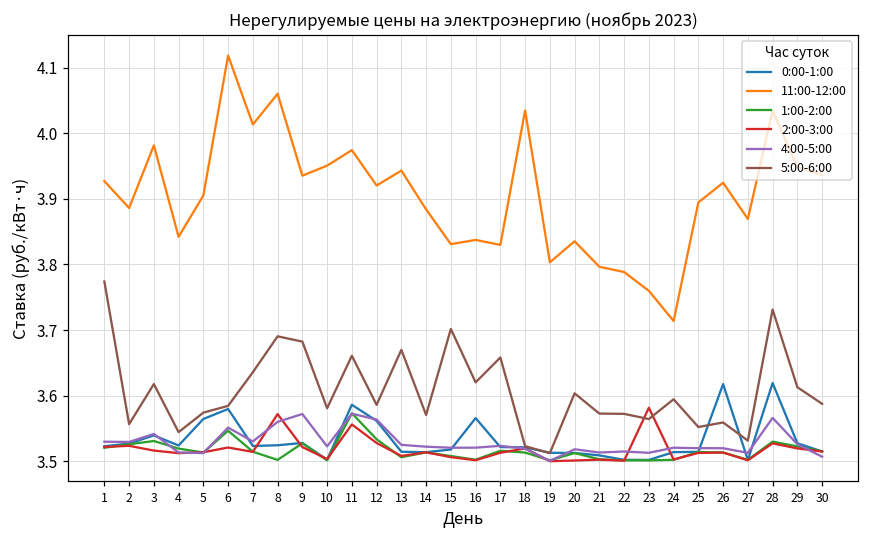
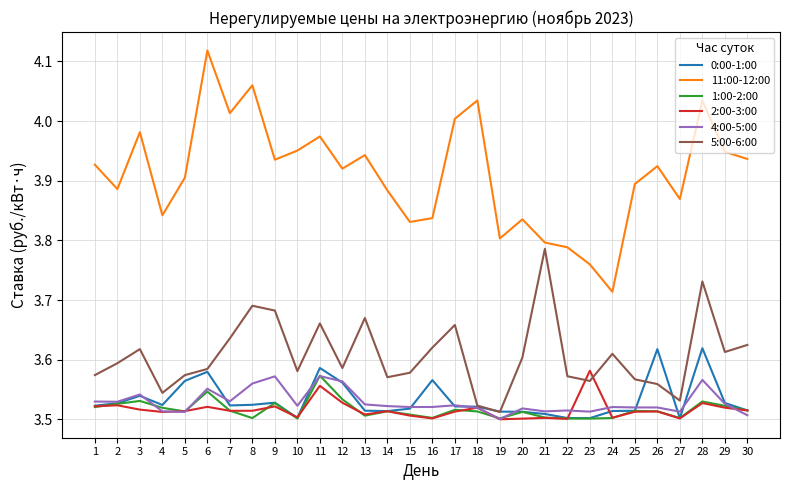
5:00-6:00, 1: 3.77 -> 3.57
5:00-6:00, 2: 3.56 -> 3.59
2:00-3:00, 8: 3.57 -> 3.51
5:00-6:00, 15: 3.70 -> 3.58
11:00-12:00, 17: 3.83 -> 4.00
5:00-6:00, 21: 3.57 -> 3.79
5:00-6:00, 24: 3.59 -> 3.61
5:00-6:00, 25: 3.55 -> 3.57
5:00-6:00, 30: 3.59 -> 3.62
